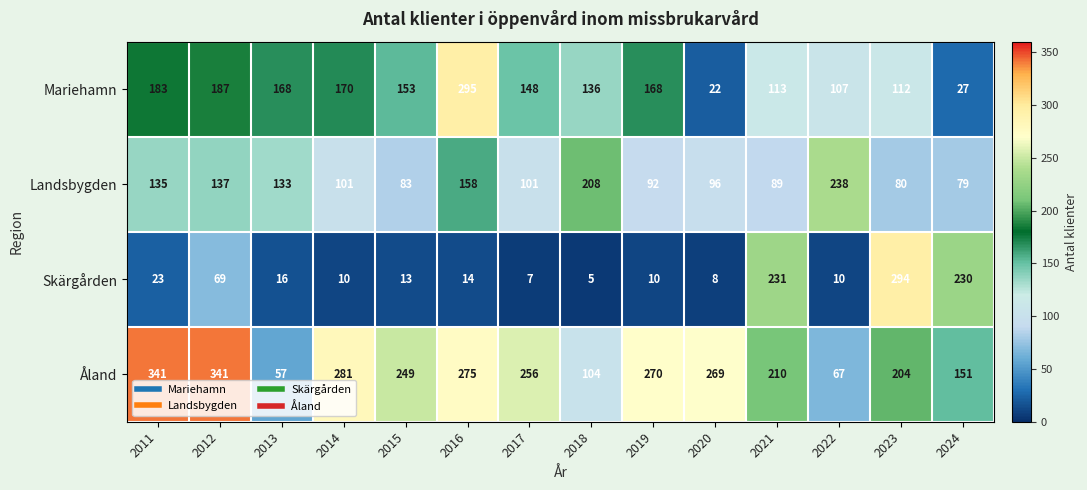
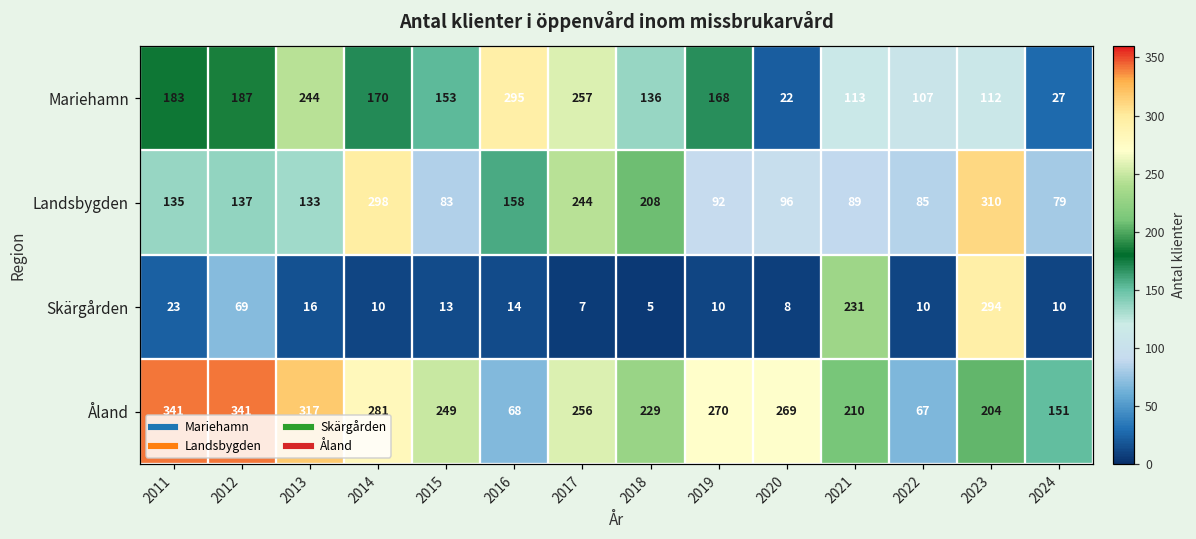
Mariehamn, 2013: 168 -> 244
Mariehamn, 2017: 148 -> 257
Landsbygden, 2014: 101 -> 298
Landsbygden, 2017: 101 -> 244
Landsbygden, 2022: 238 -> 85
Landsbygden, 2023: 80 -> 310
Skärgården, 2024: 230 -> 10
Åland, 2013: 57 -> 317
Åland, 2016: 275 -> 68
Åland, 2018: 104 -> 229
